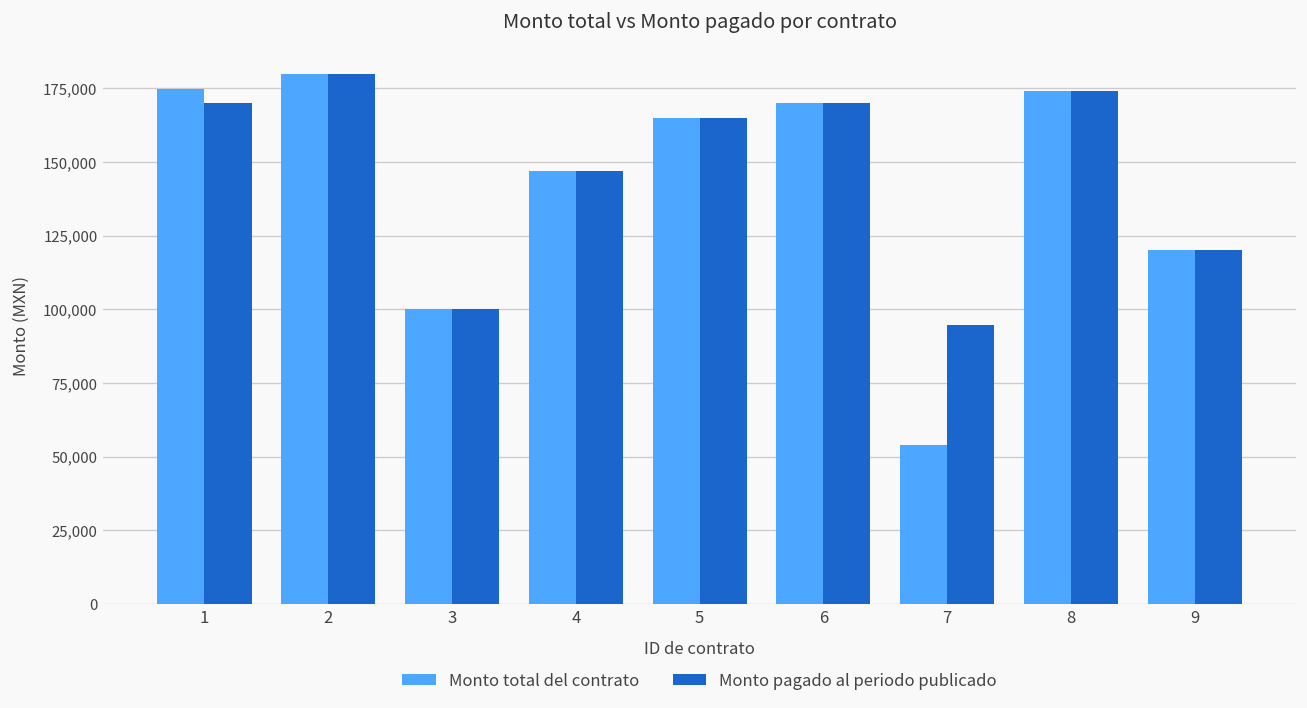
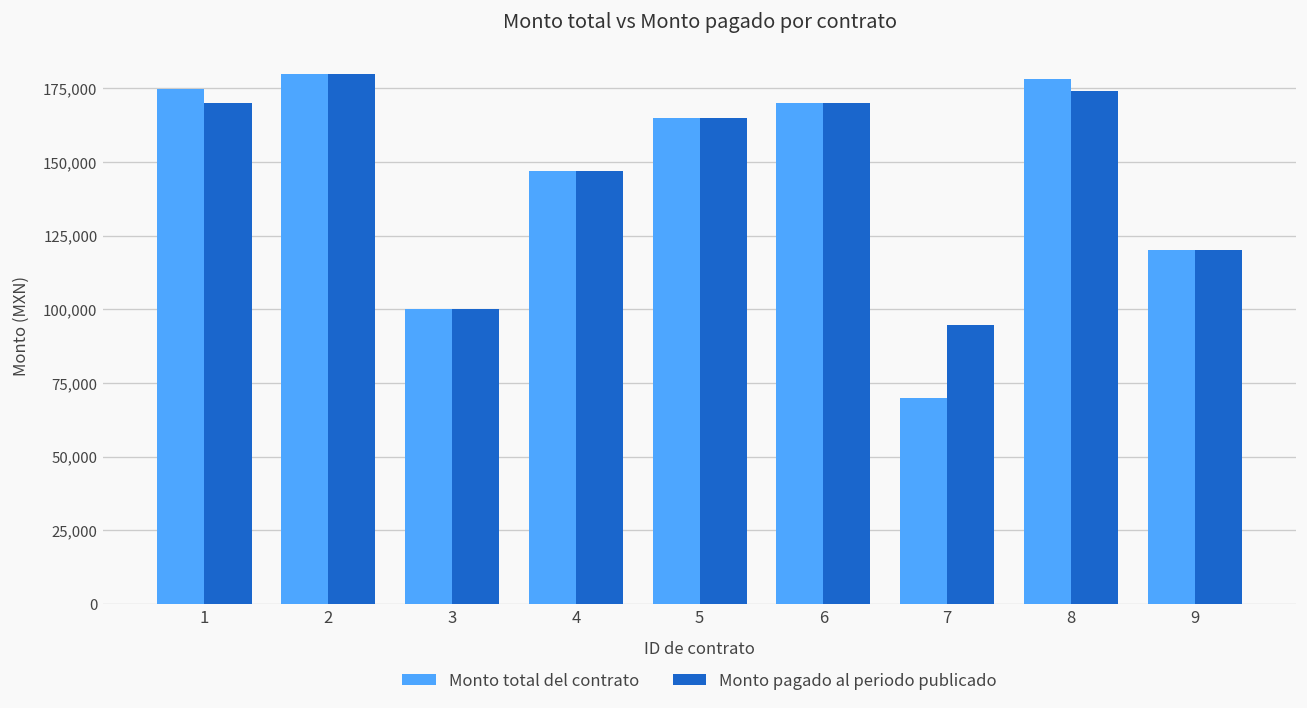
Monto total del contrato, 7: 54,000 -> 70,000
Monto total del contrato, 8: 174,000 -> 178,000
